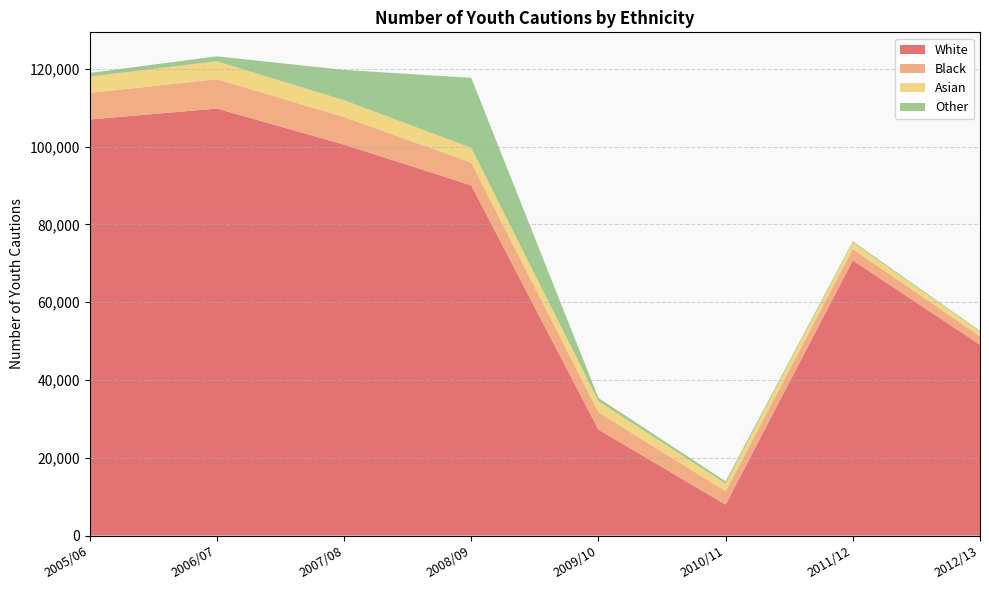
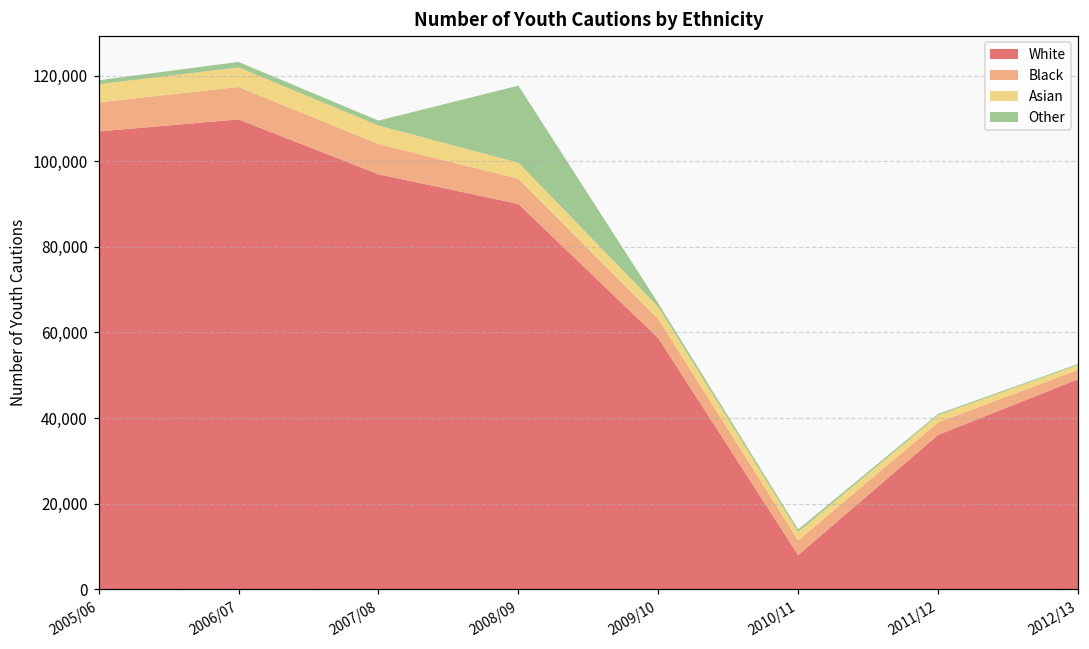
White, 2007/08: 101,000 -> 97,000
Other, 2007/08: 8,000 -> 1,000
White, 2009/10: 27,000 -> 59,000
White, 2011/12: 71,000 -> 36,000
